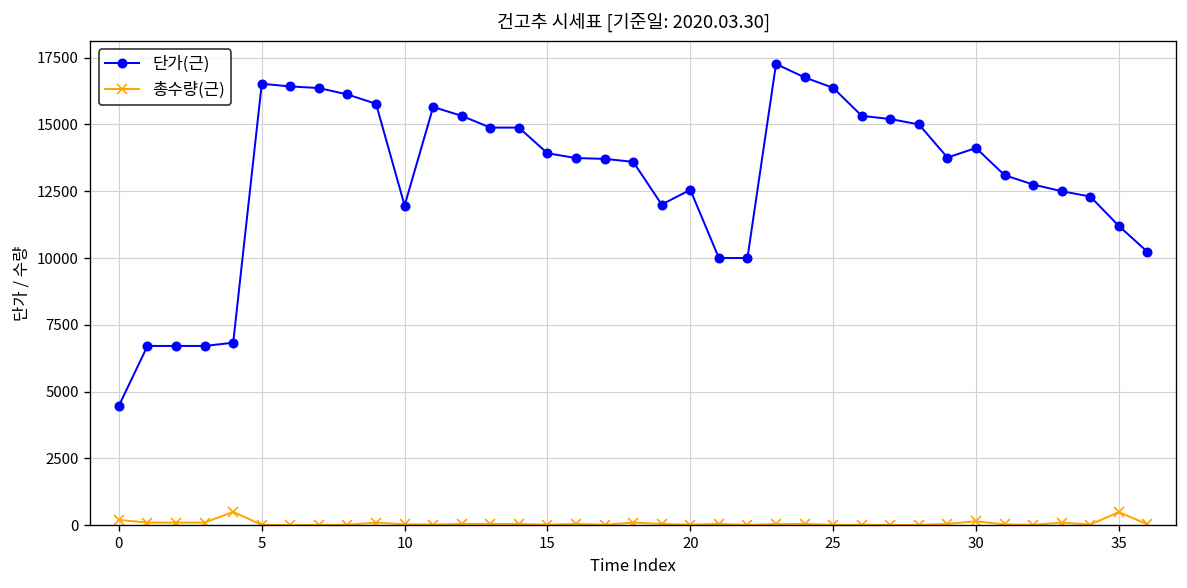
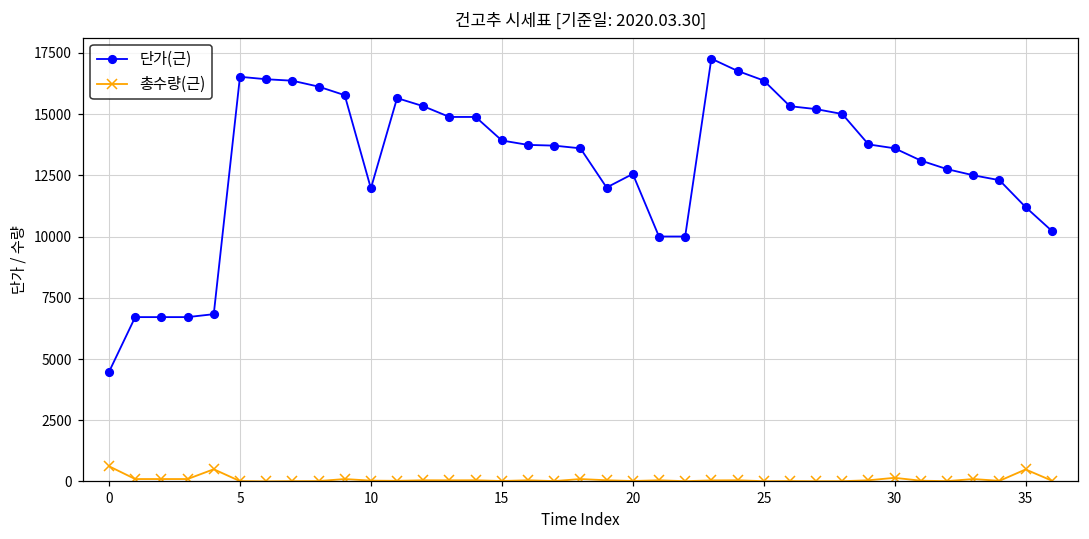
총수량(근), 0: 200 -> 600
단가(근), 30: 14100 -> 13600
